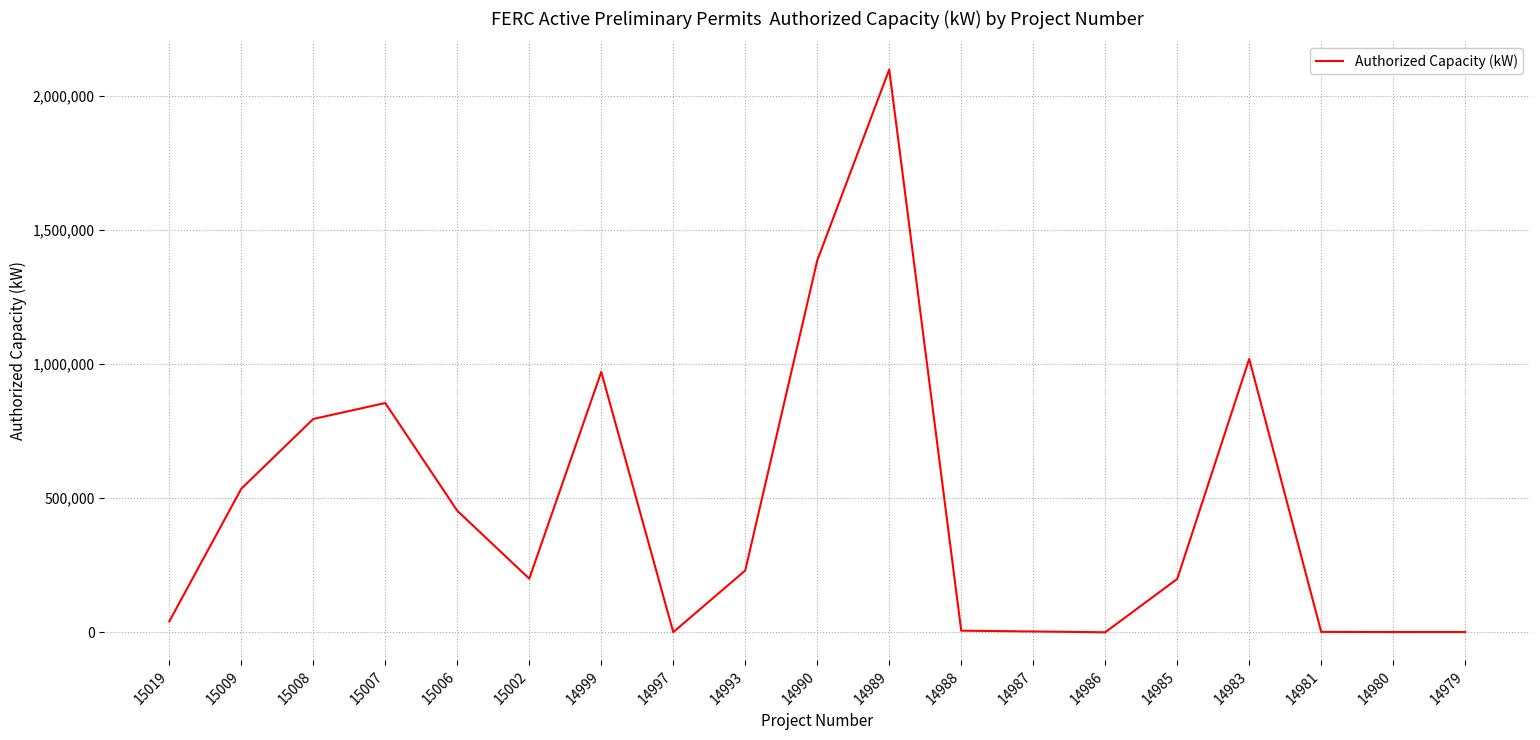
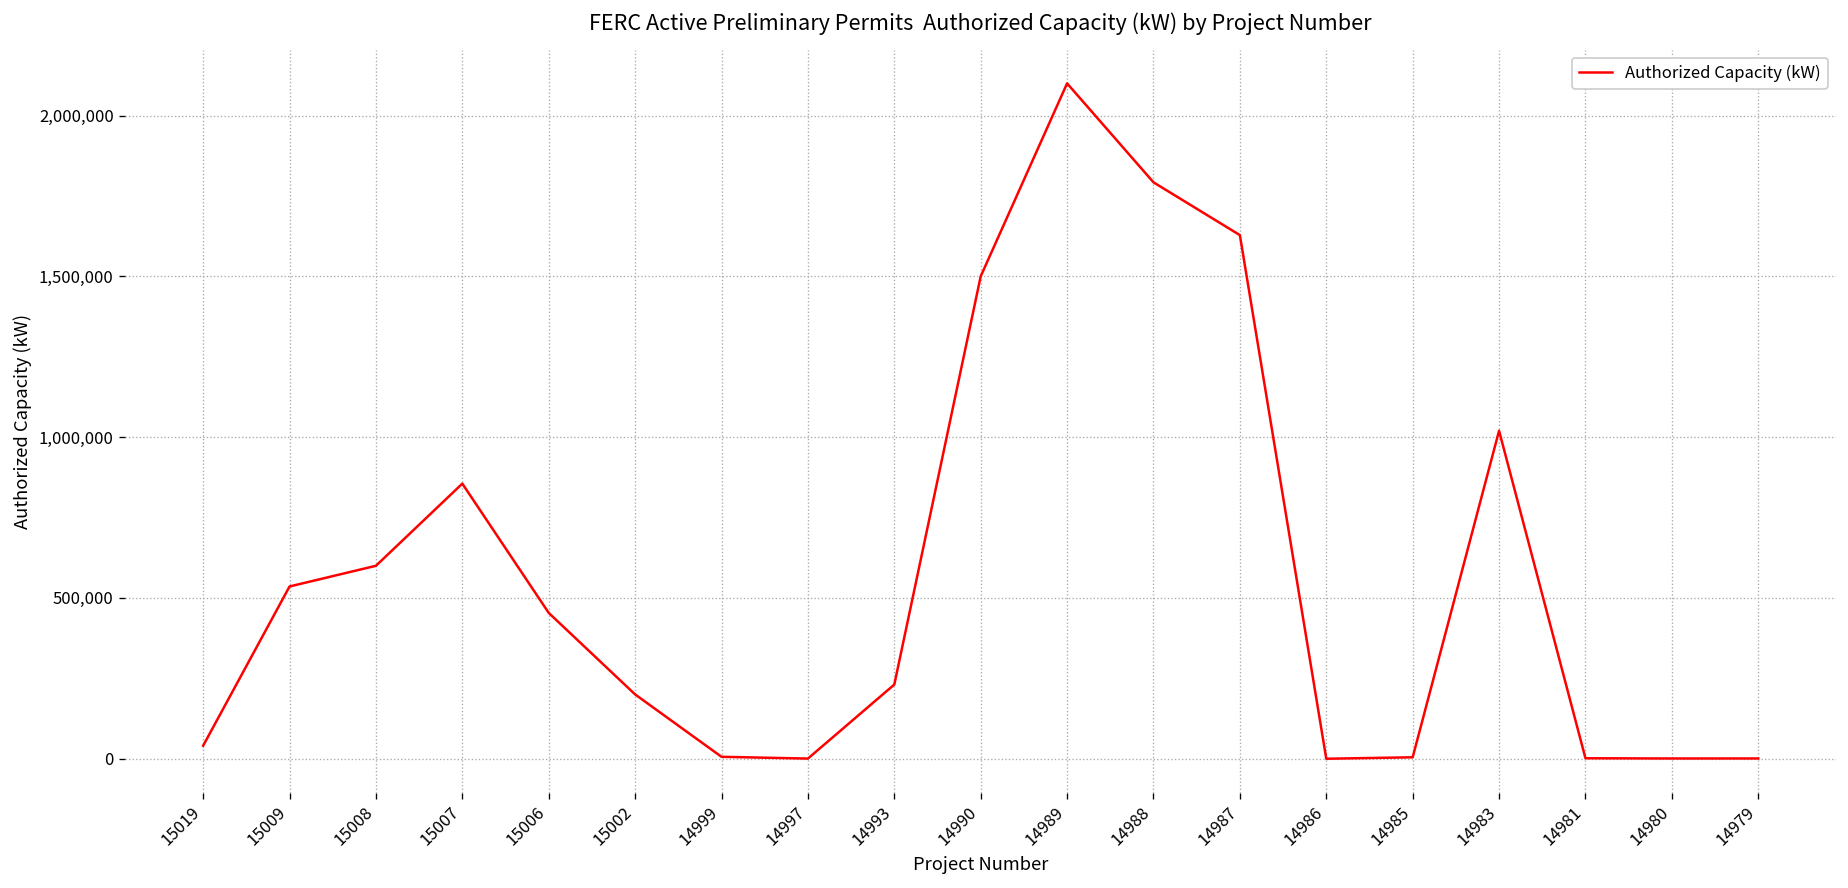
15008: 800,000 -> 600,000
14999: 970,000 -> 10,000
14990: 1,390,000 -> 1,500,000
14988: 10,000 -> 1,790,000
14987: 0 -> 1,630,000
14985: 200,000 -> 0
